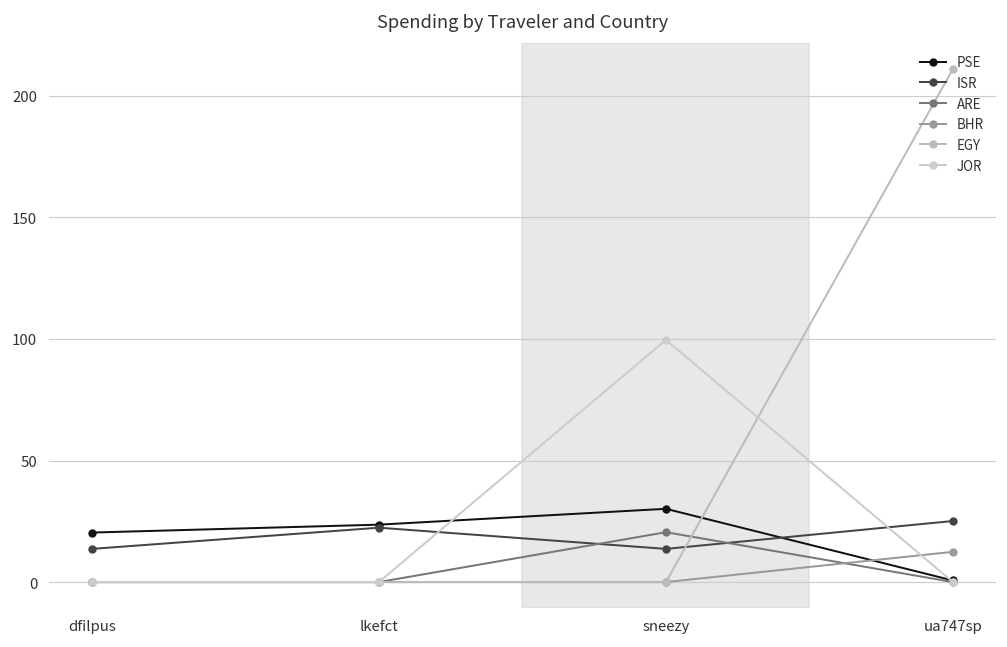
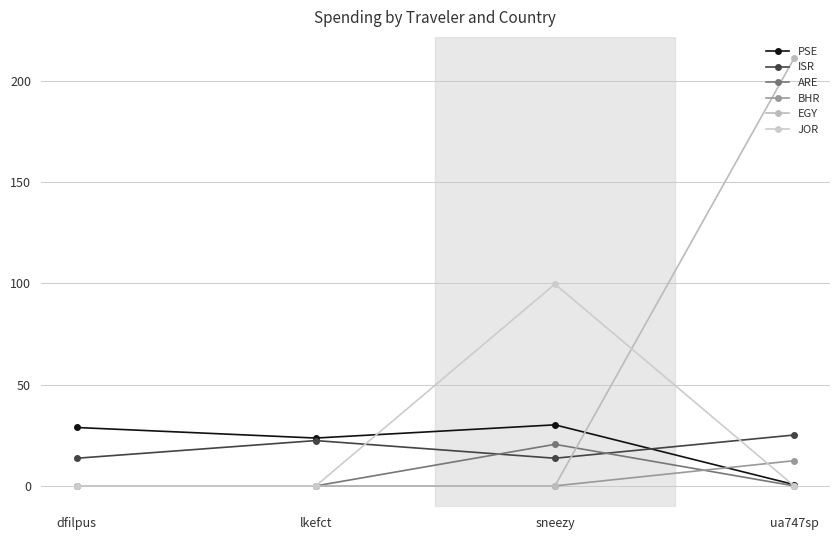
PSE, dfilpus: 20 -> 29
